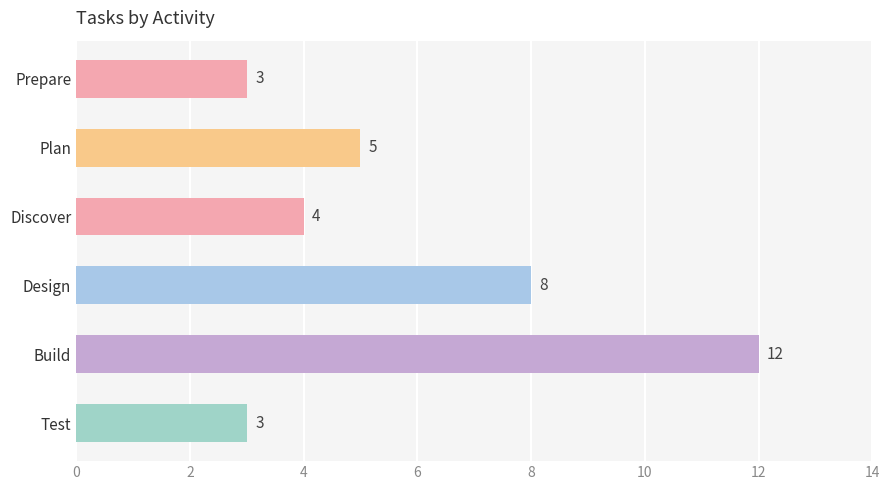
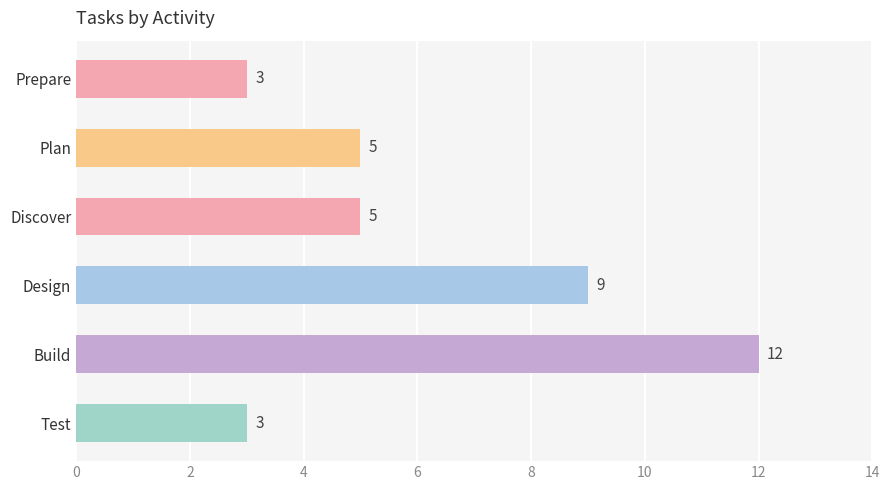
Discover: 4 -> 5
Design: 8 -> 9
